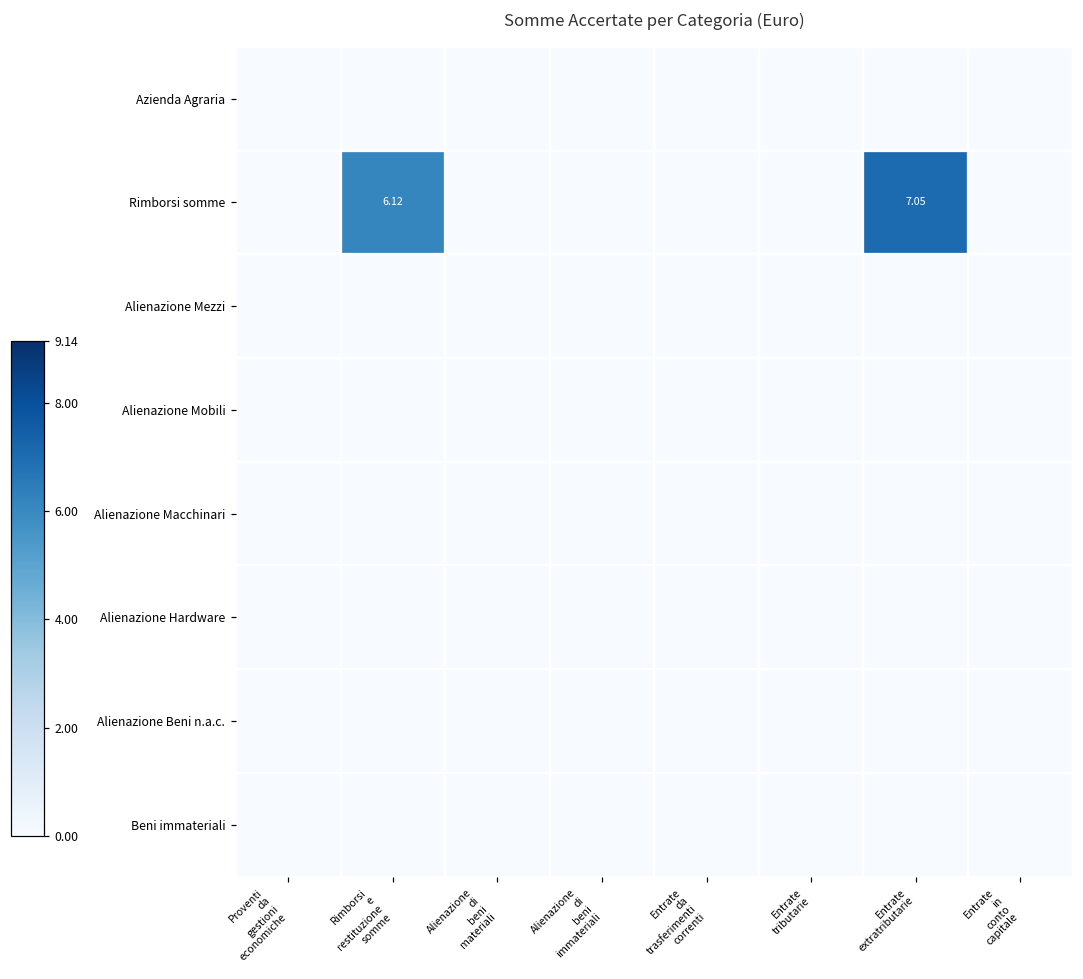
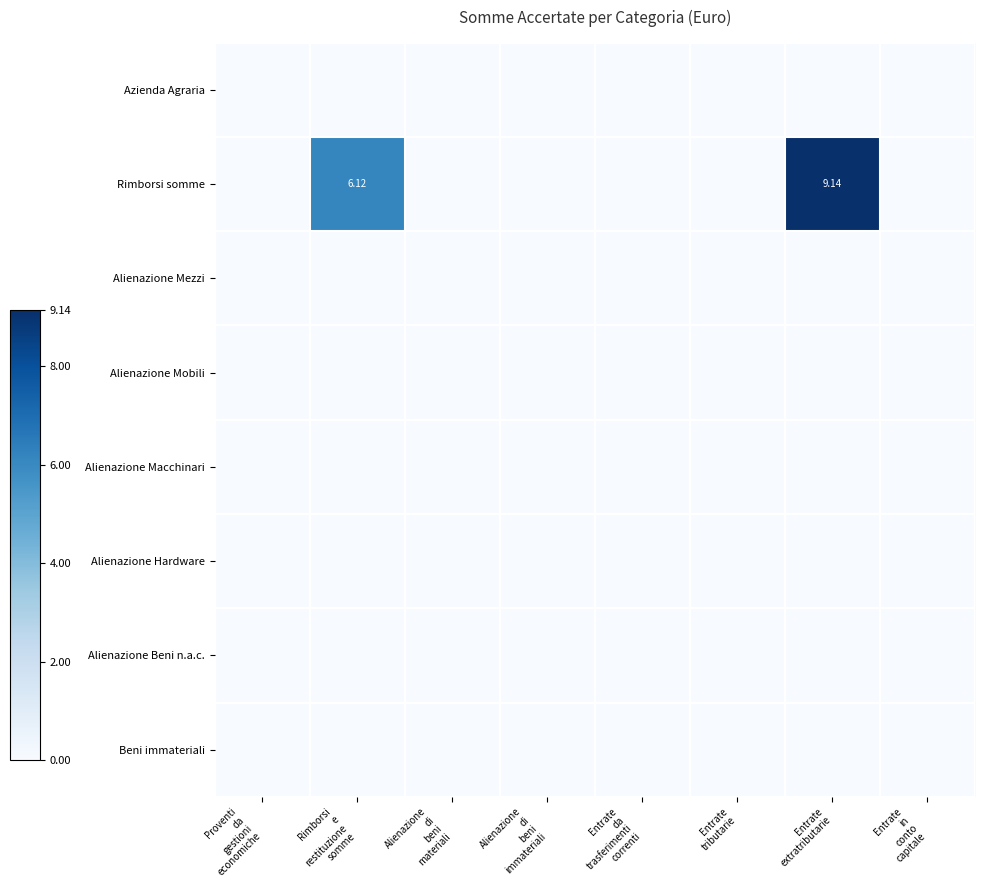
Rimborsi somme, Entrate extratributarie: 7.05 -> 9.14
